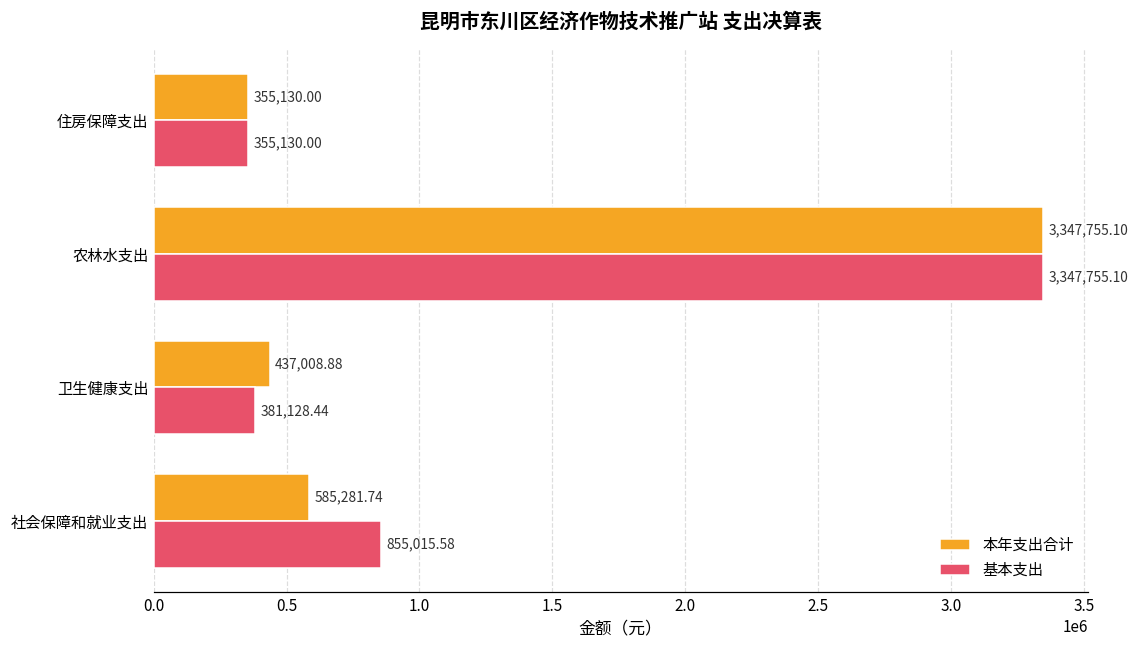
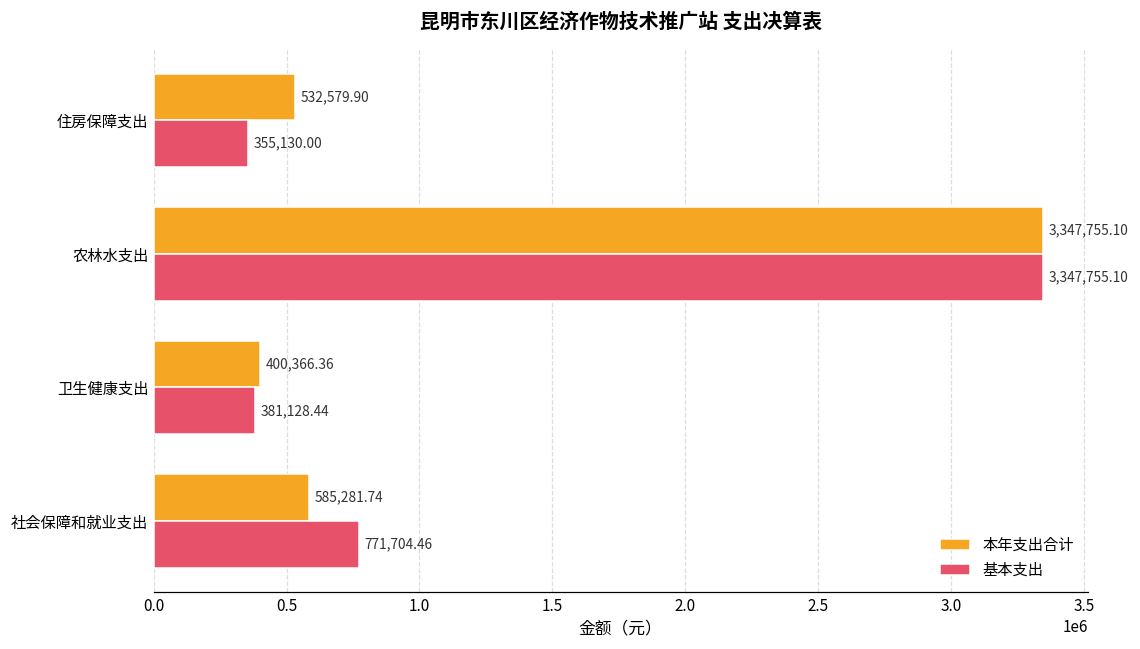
本年支出合计, 住房保障支出: 355,130.00 -> 532,579.90
本年支出合计, 卫生健康支出: 437,008.88 -> 400,366.36
基本支出, 社会保障和就业支出: 855,015.58 -> 771,704.46
